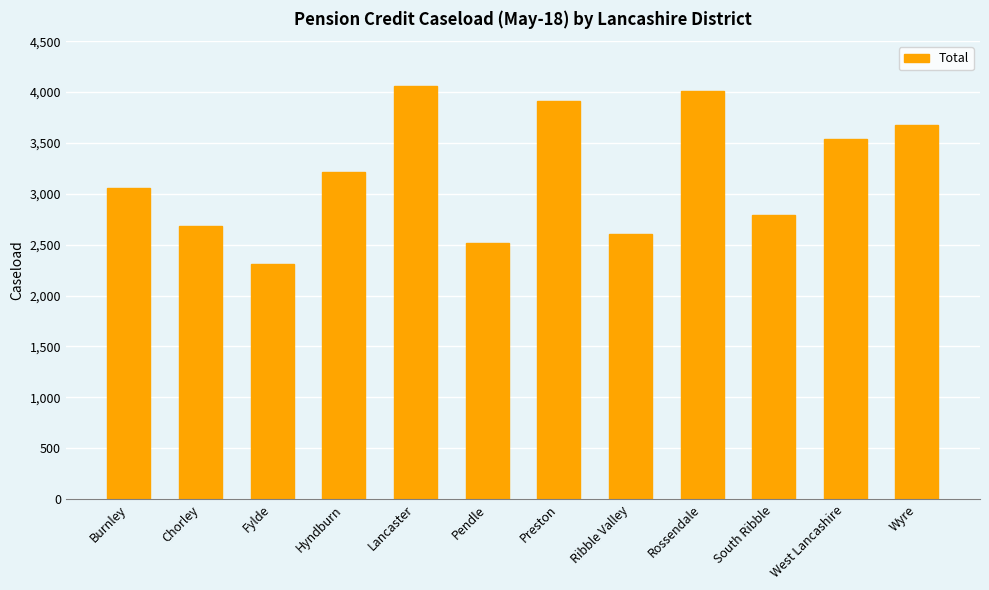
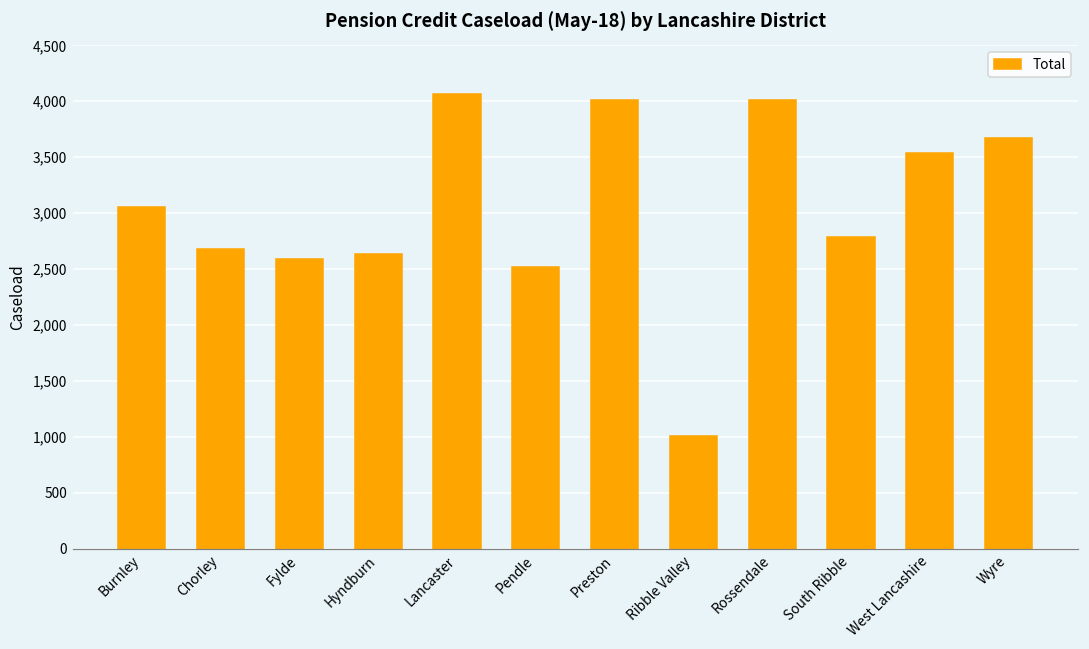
Fylde: 2,310 -> 2,590
Hyndburn: 3,220 -> 2,630
Preston: 3,910 -> 4,010
Ribble Valley: 2,610 -> 1,010
